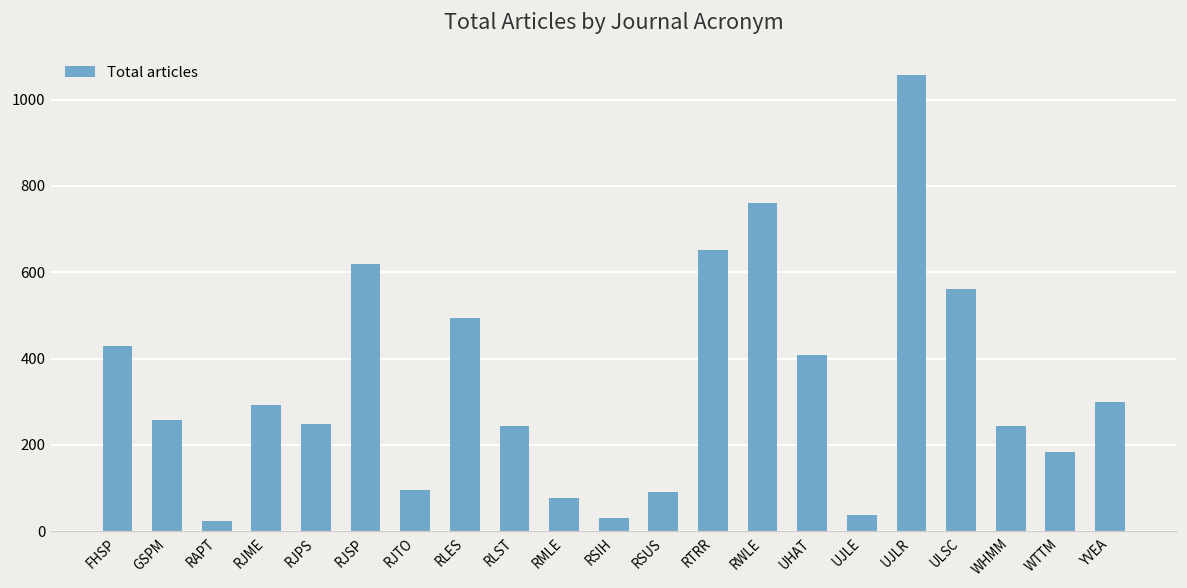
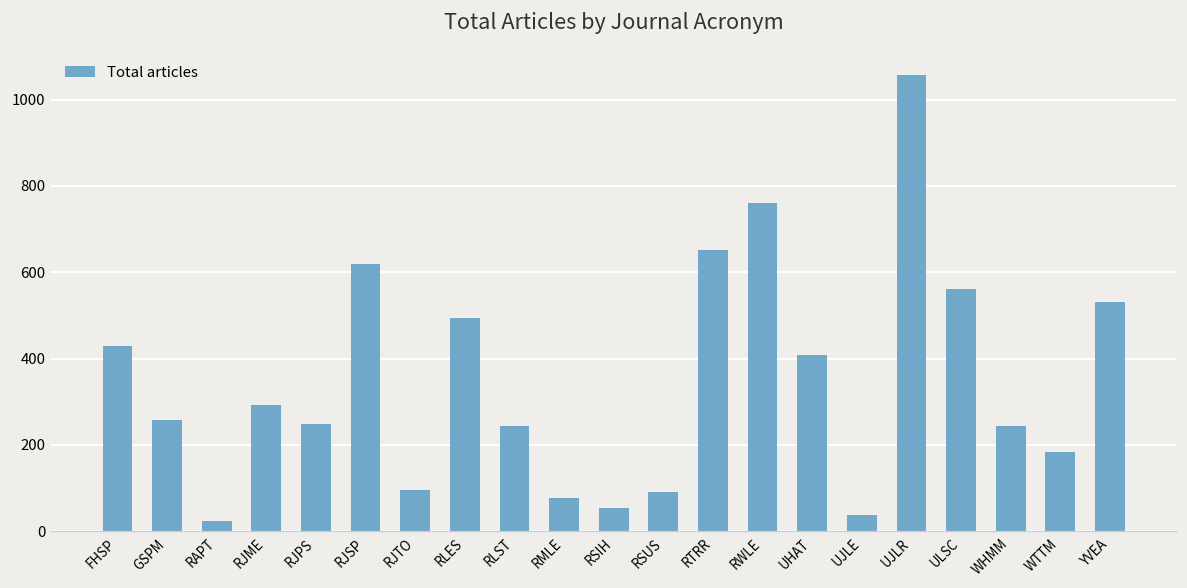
RSIH: 30 -> 50
YVEA: 300 -> 530
